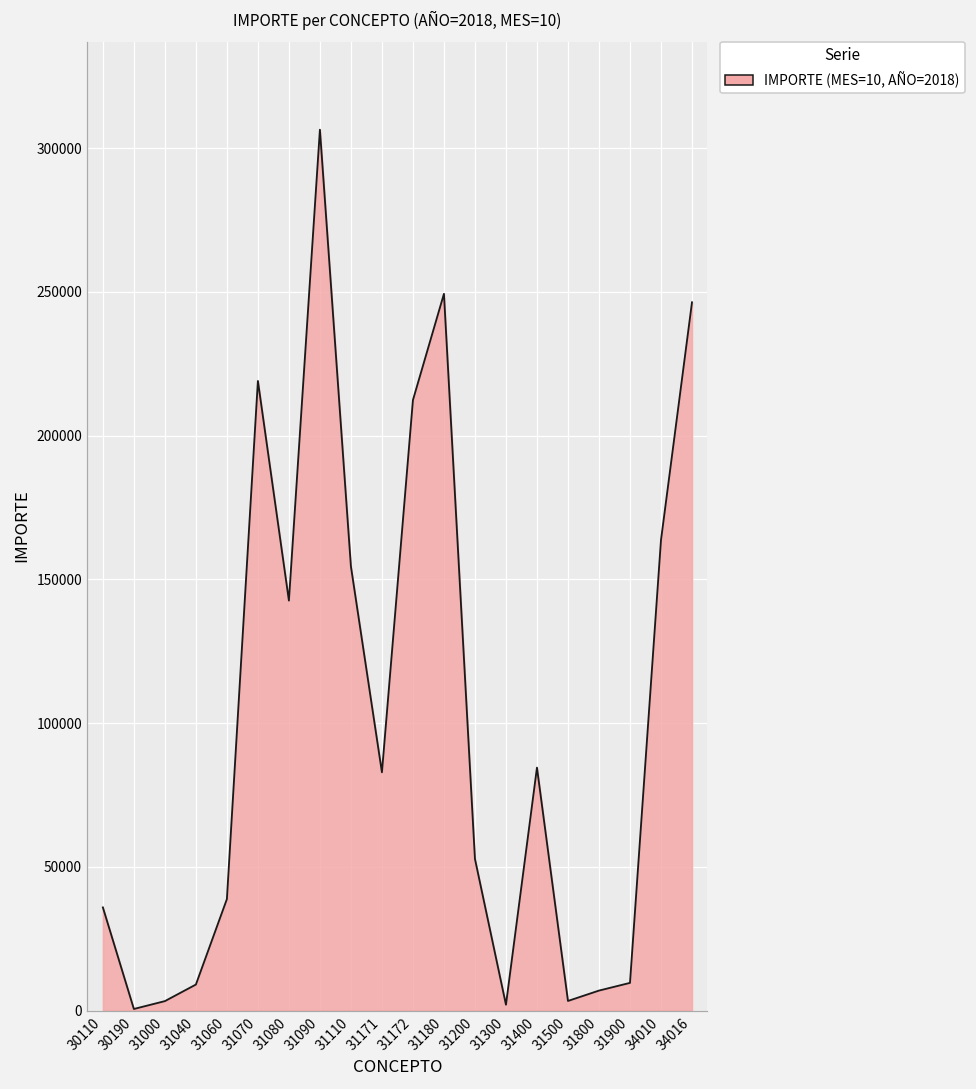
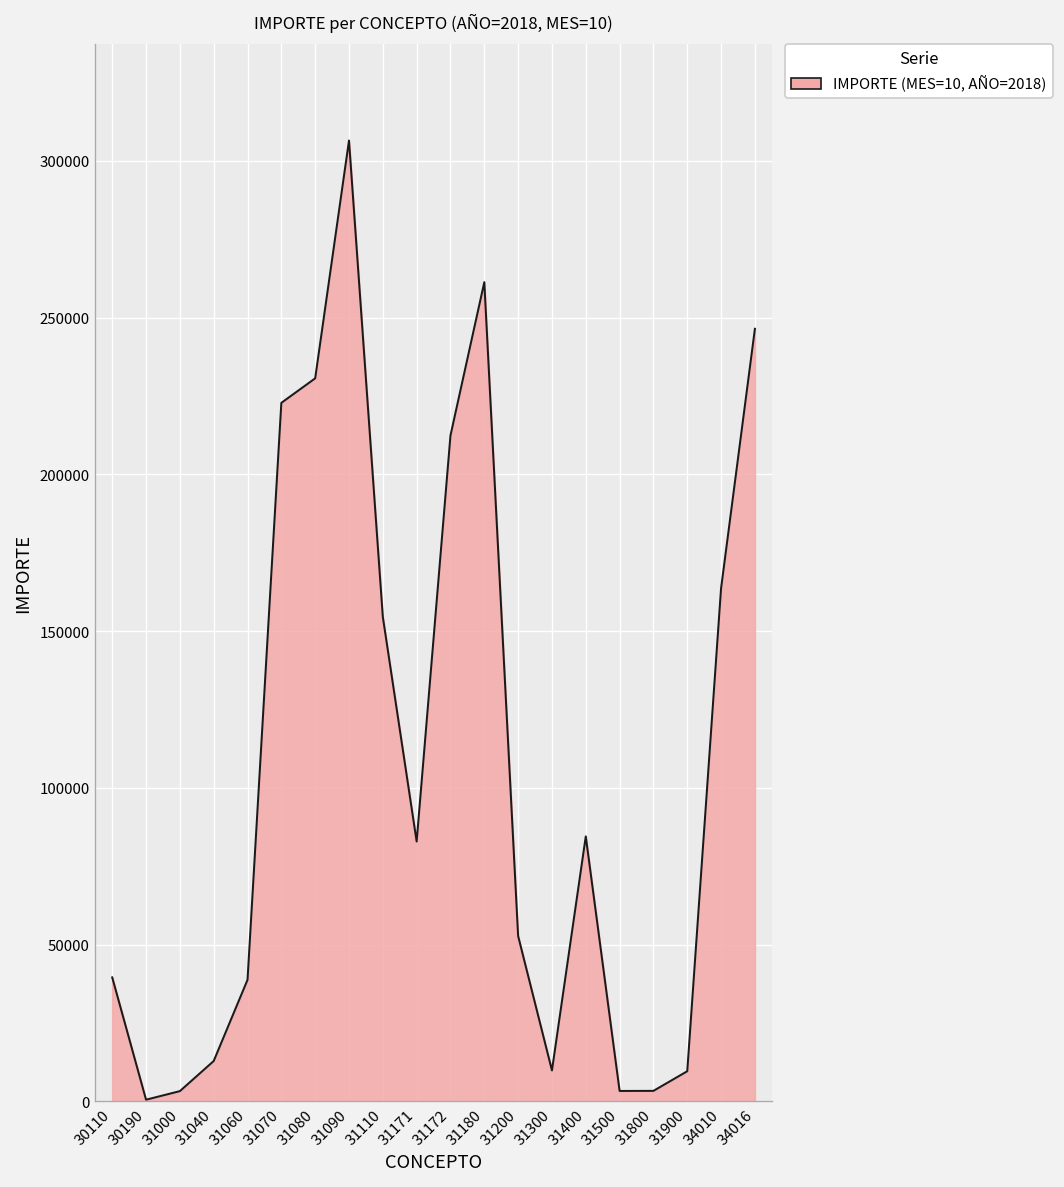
30110: 36000 -> 40000
31040: 9000 -> 13000
31070: 219000 -> 223000
31080: 143000 -> 231000
31180: 249000 -> 261000
31300: 2000 -> 10000
31800: 7000 -> 3000
